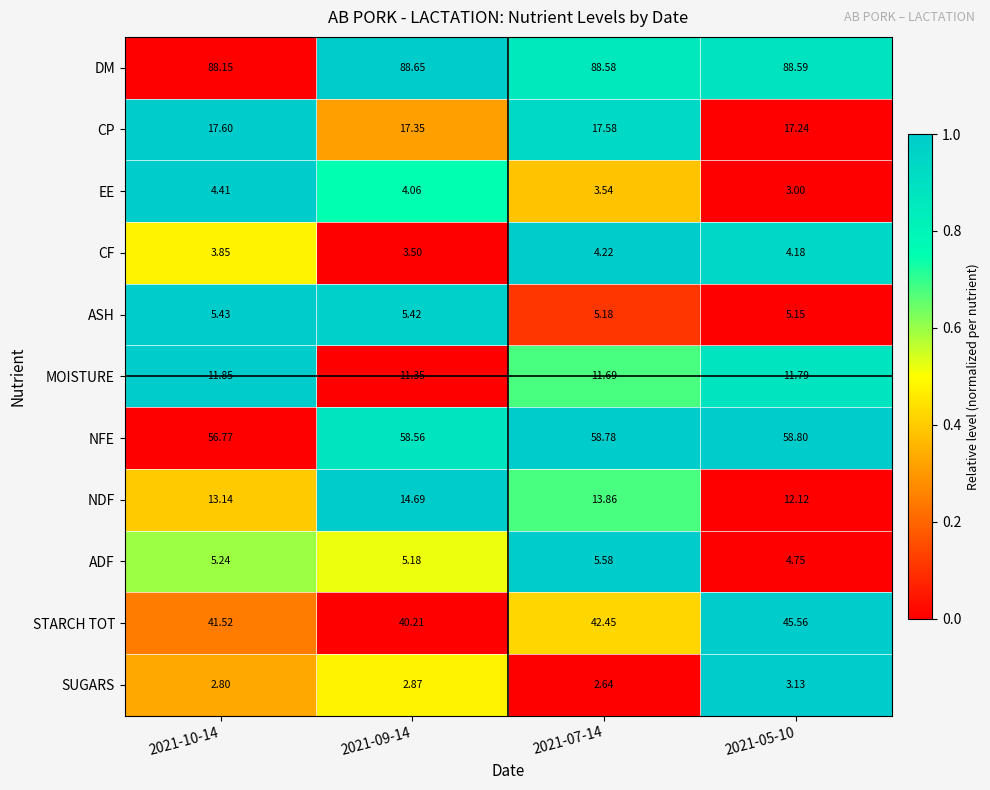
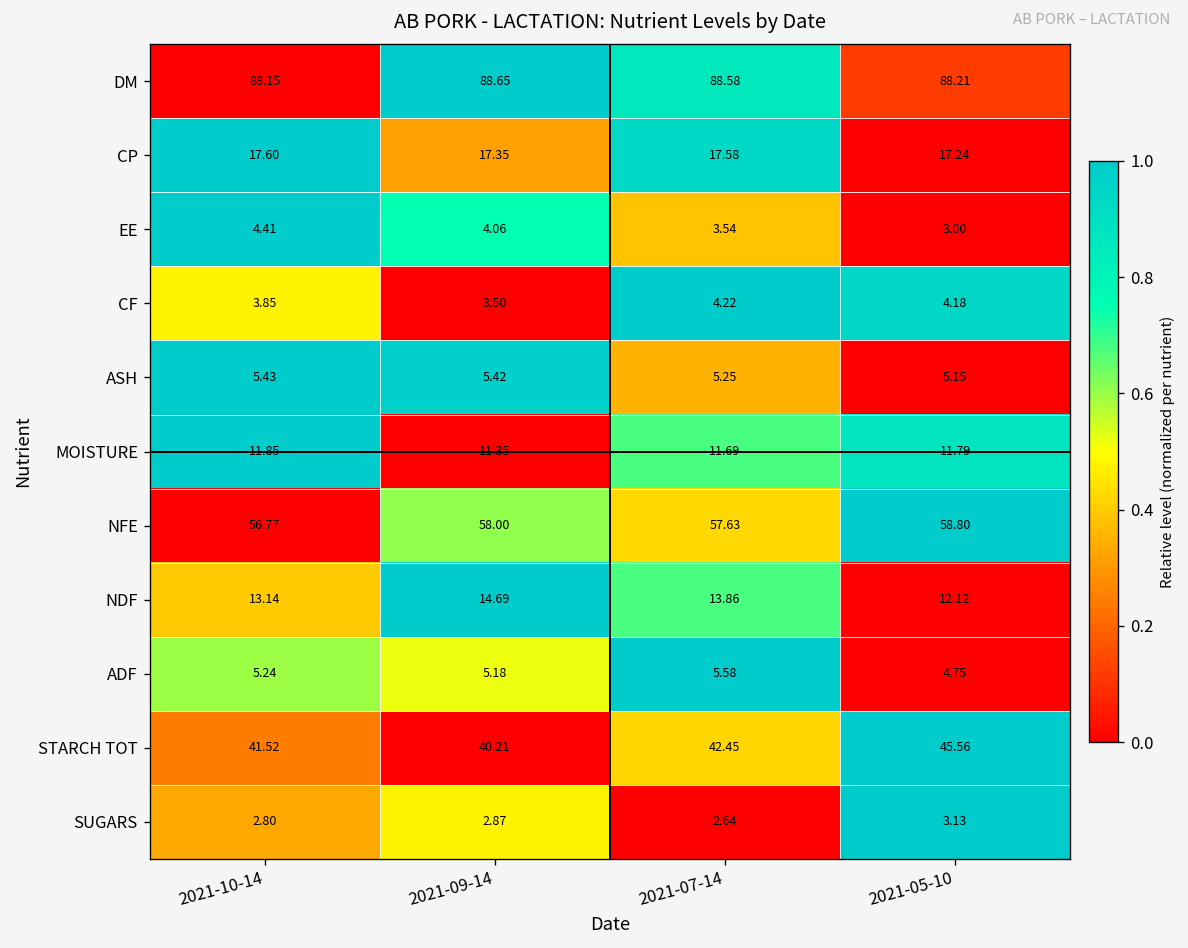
DM, 2021-05-10: 88.59 -> 88.21
ASH, 2021-07-14: 5.18 -> 5.25
NFE, 2021-09-14: 58.56 -> 58.00
NFE, 2021-07-14: 58.78 -> 57.63
